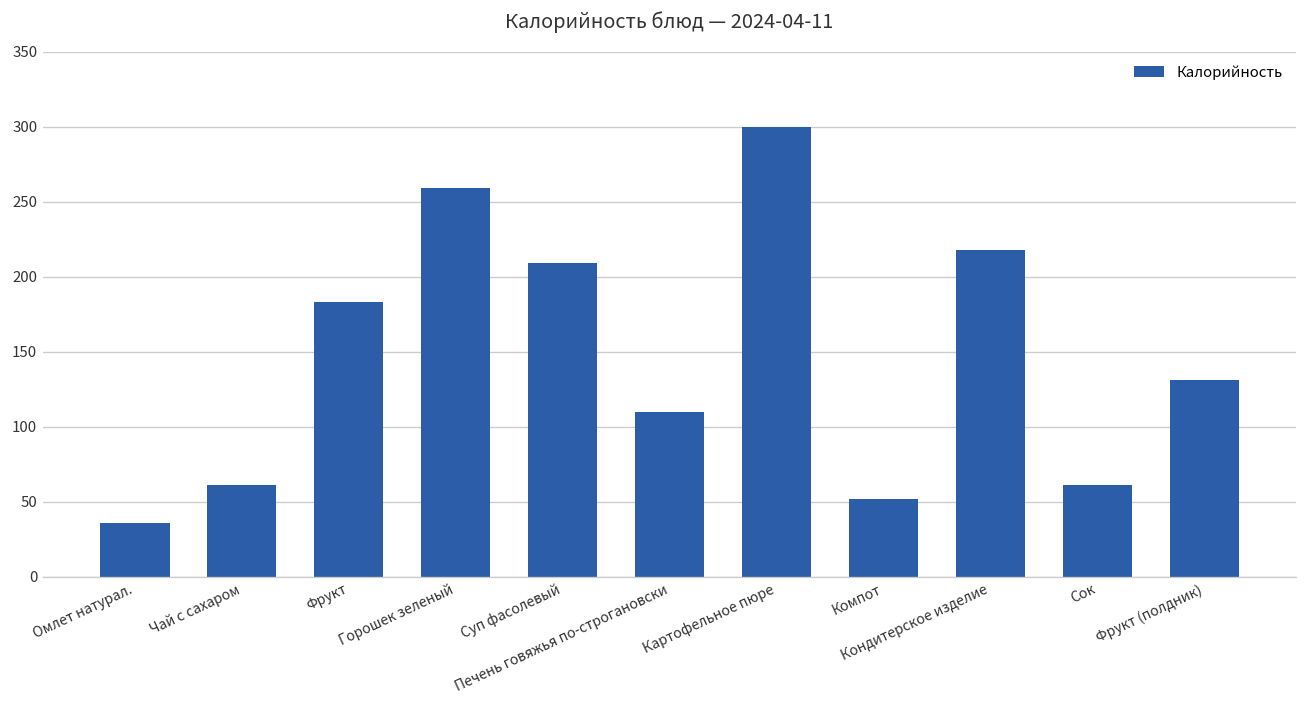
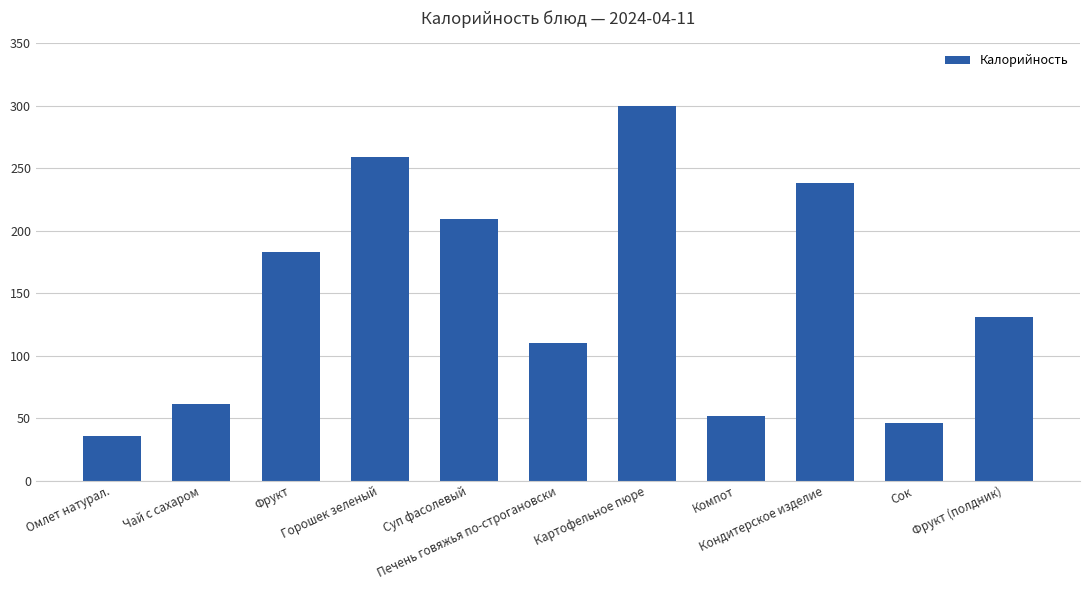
Кондитерское изделие: 218 -> 238
Сок: 61 -> 46
